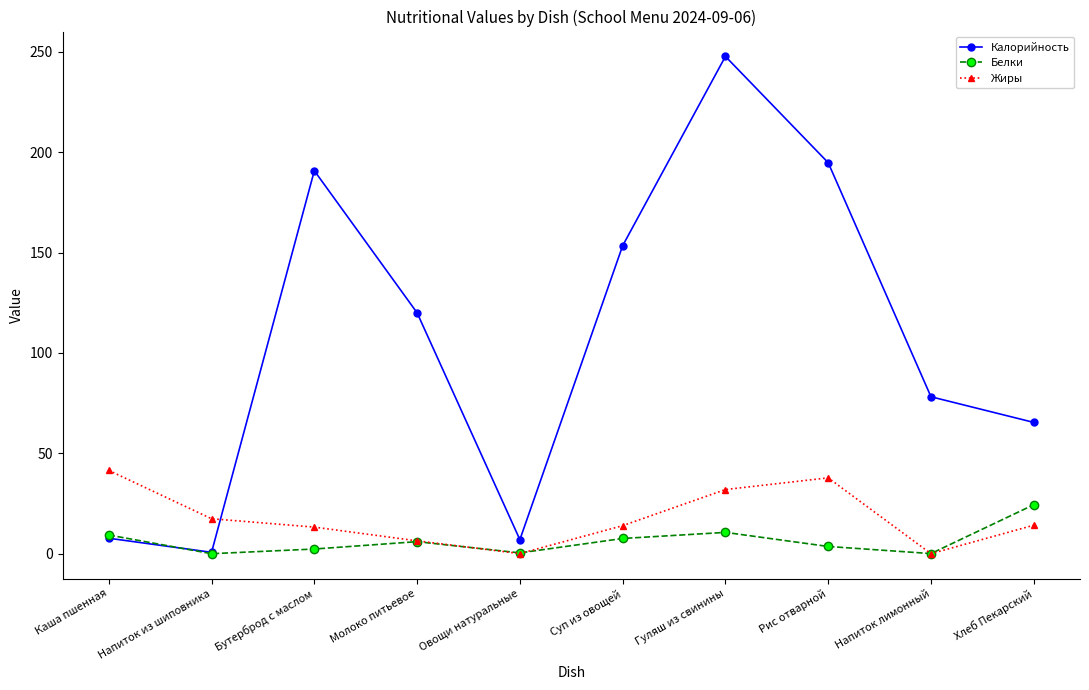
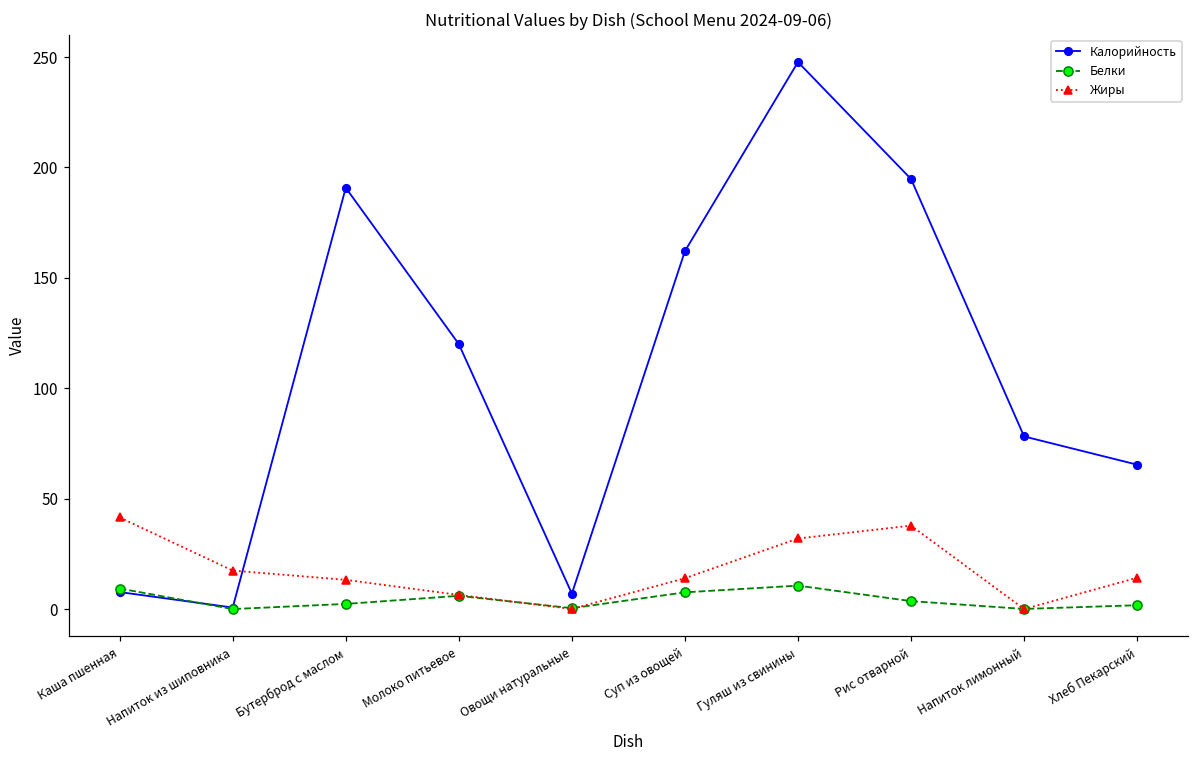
Калорийность, Суп из овощей: 153 -> 162
Белки, Хлеб Пекарский: 24 -> 2
